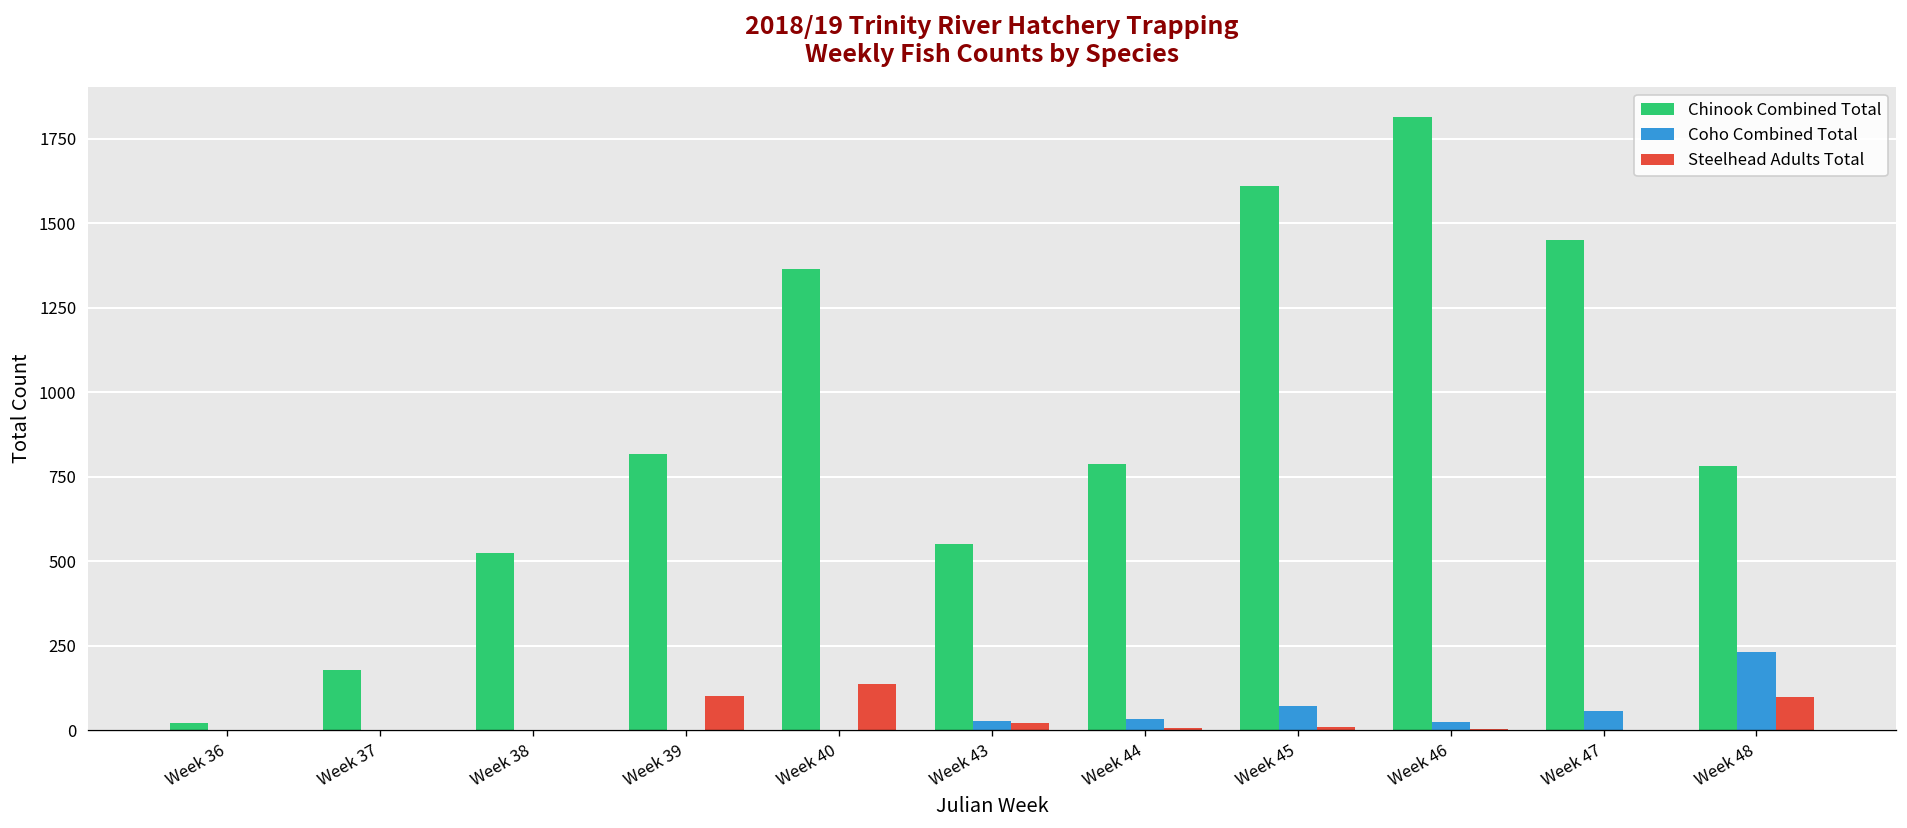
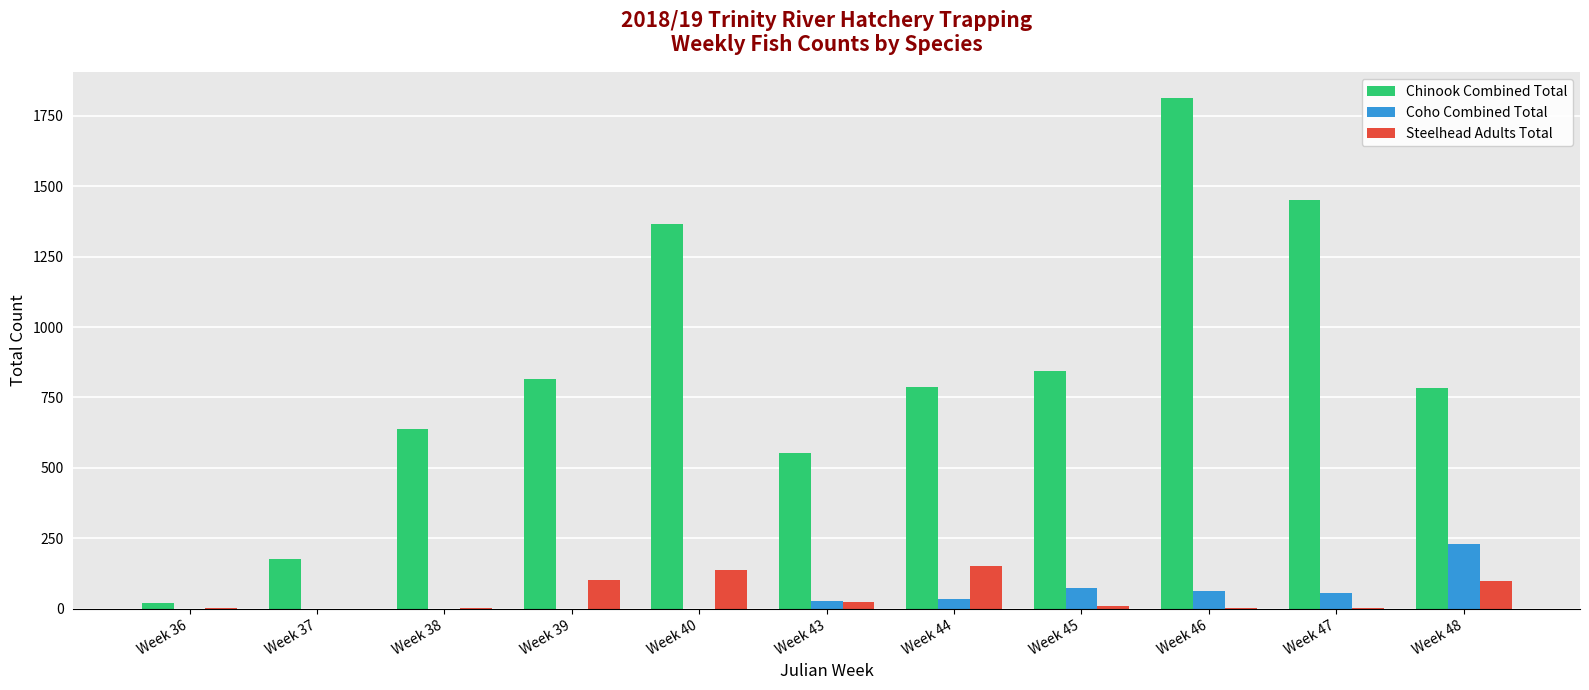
Chinook Combined Total, Week 38: 530 -> 640
Steelhead Adults Total, Week 44: 10 -> 150
Chinook Combined Total, Week 45: 1610 -> 840
Coho Combined Total, Week 46: 20 -> 60
